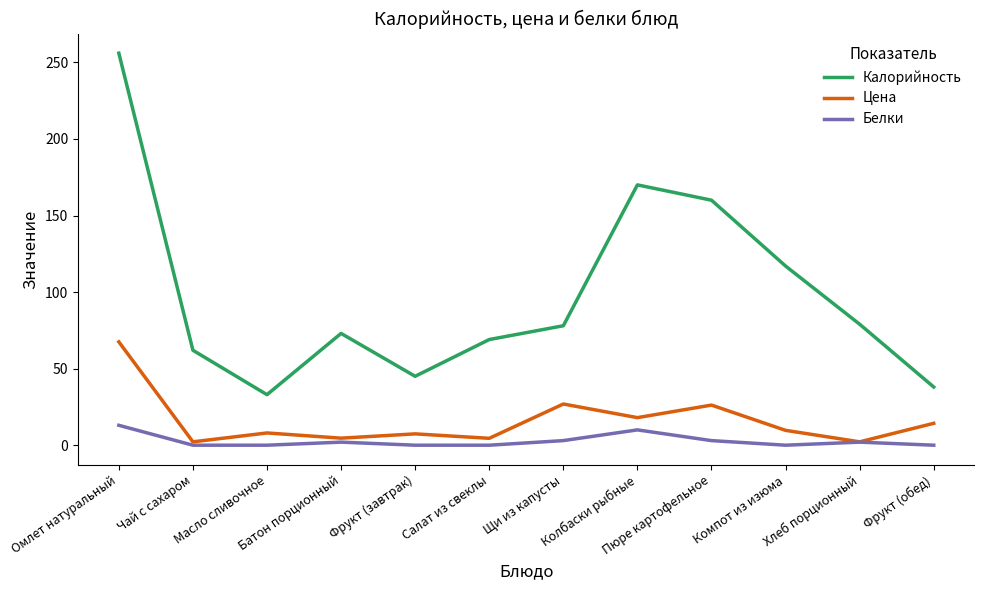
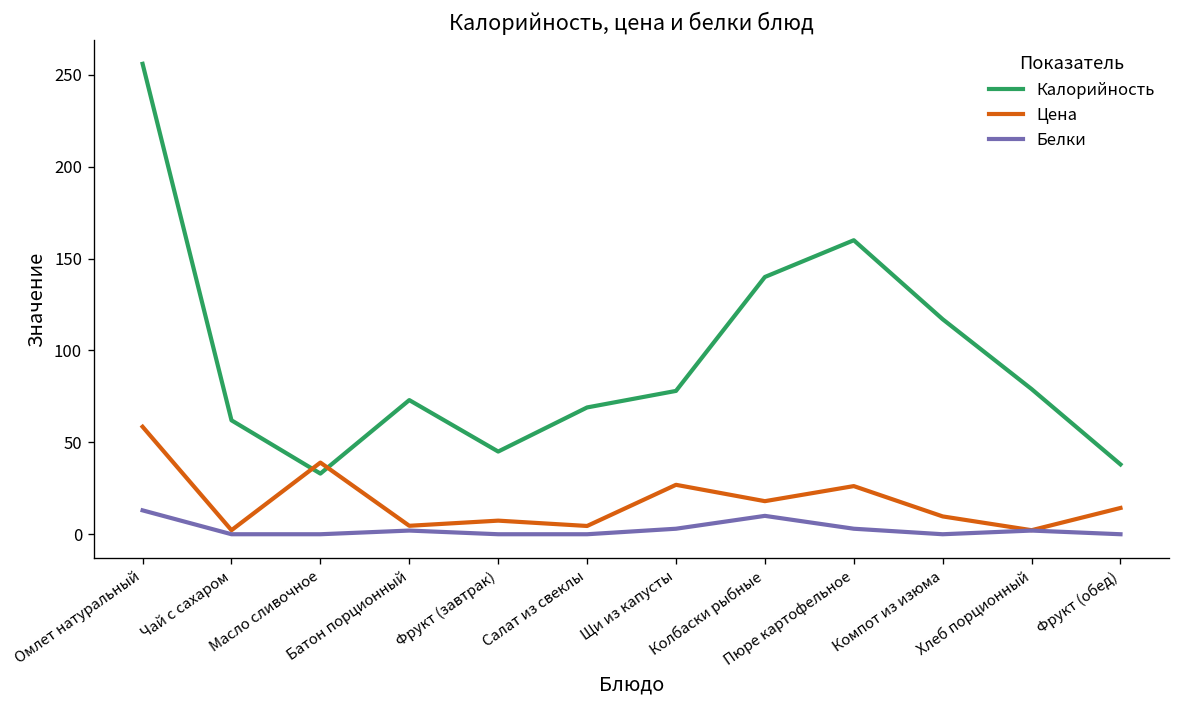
Цена, Омлет натуральный: 68 -> 59
Цена, Масло сливочное: 8 -> 39
Калорийность, Колбаски рыбные: 170 -> 140
